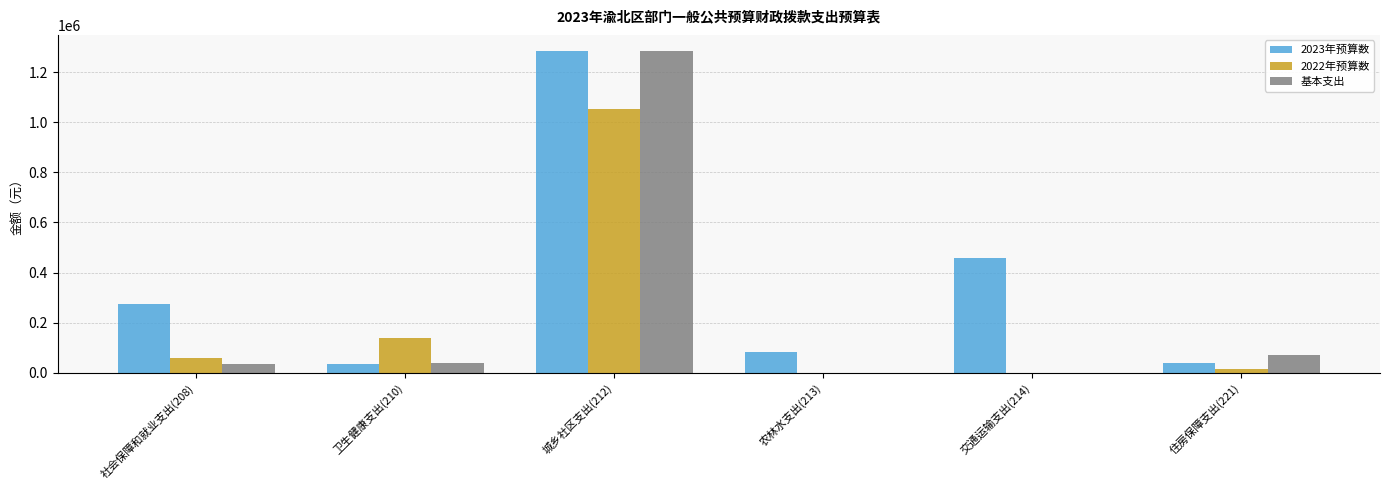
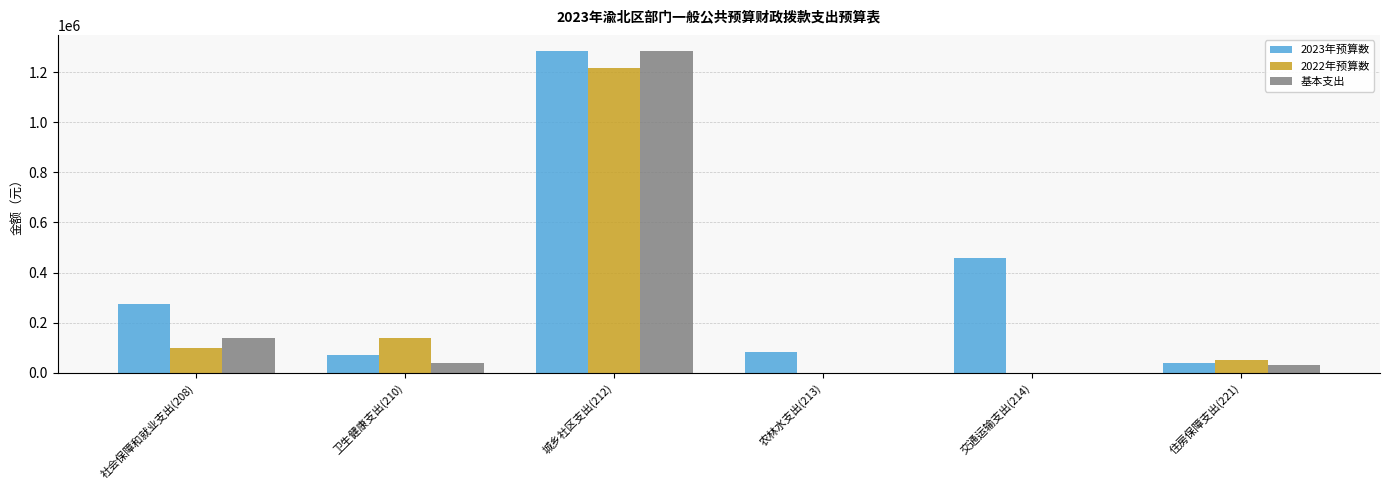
2022年预算数, 社会保障和就业支出(208): 60000 -> 100000
基本支出, 社会保障和就业支出(208): 30000 -> 140000
2023年预算数, 卫生健康支出(210): 40000 -> 70000
2022年预算数, 城乡社区支出(212): 1050000 -> 1220000
2022年预算数, 住房保障支出(221): 20000 -> 50000
基本支出, 住房保障支出(221): 70000 -> 30000
